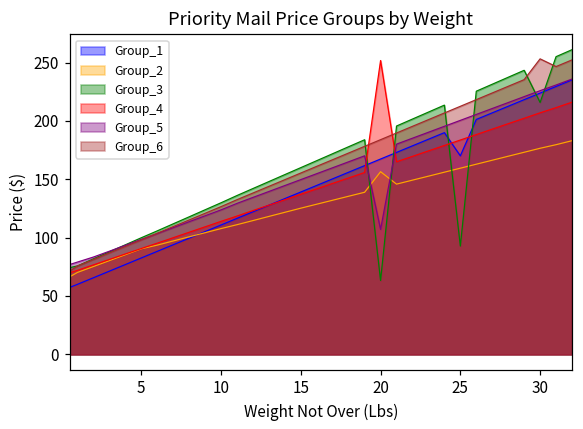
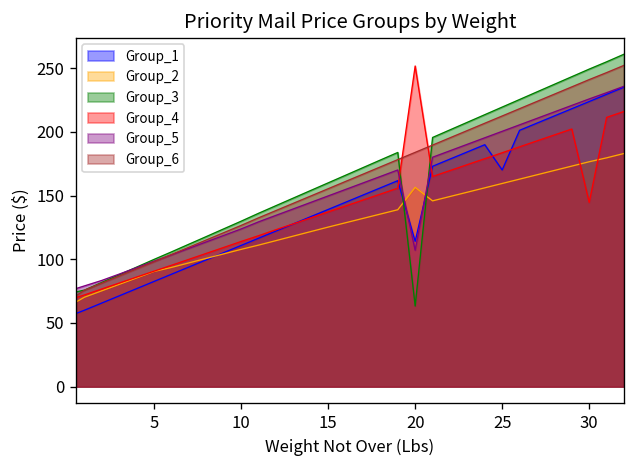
Group_1, 20: 167 -> 114
Group_3, 25: 93 -> 220
Group_3, 30: 216 -> 249
Group_4, 30: 207 -> 145
Group_6, 30: 253 -> 241
